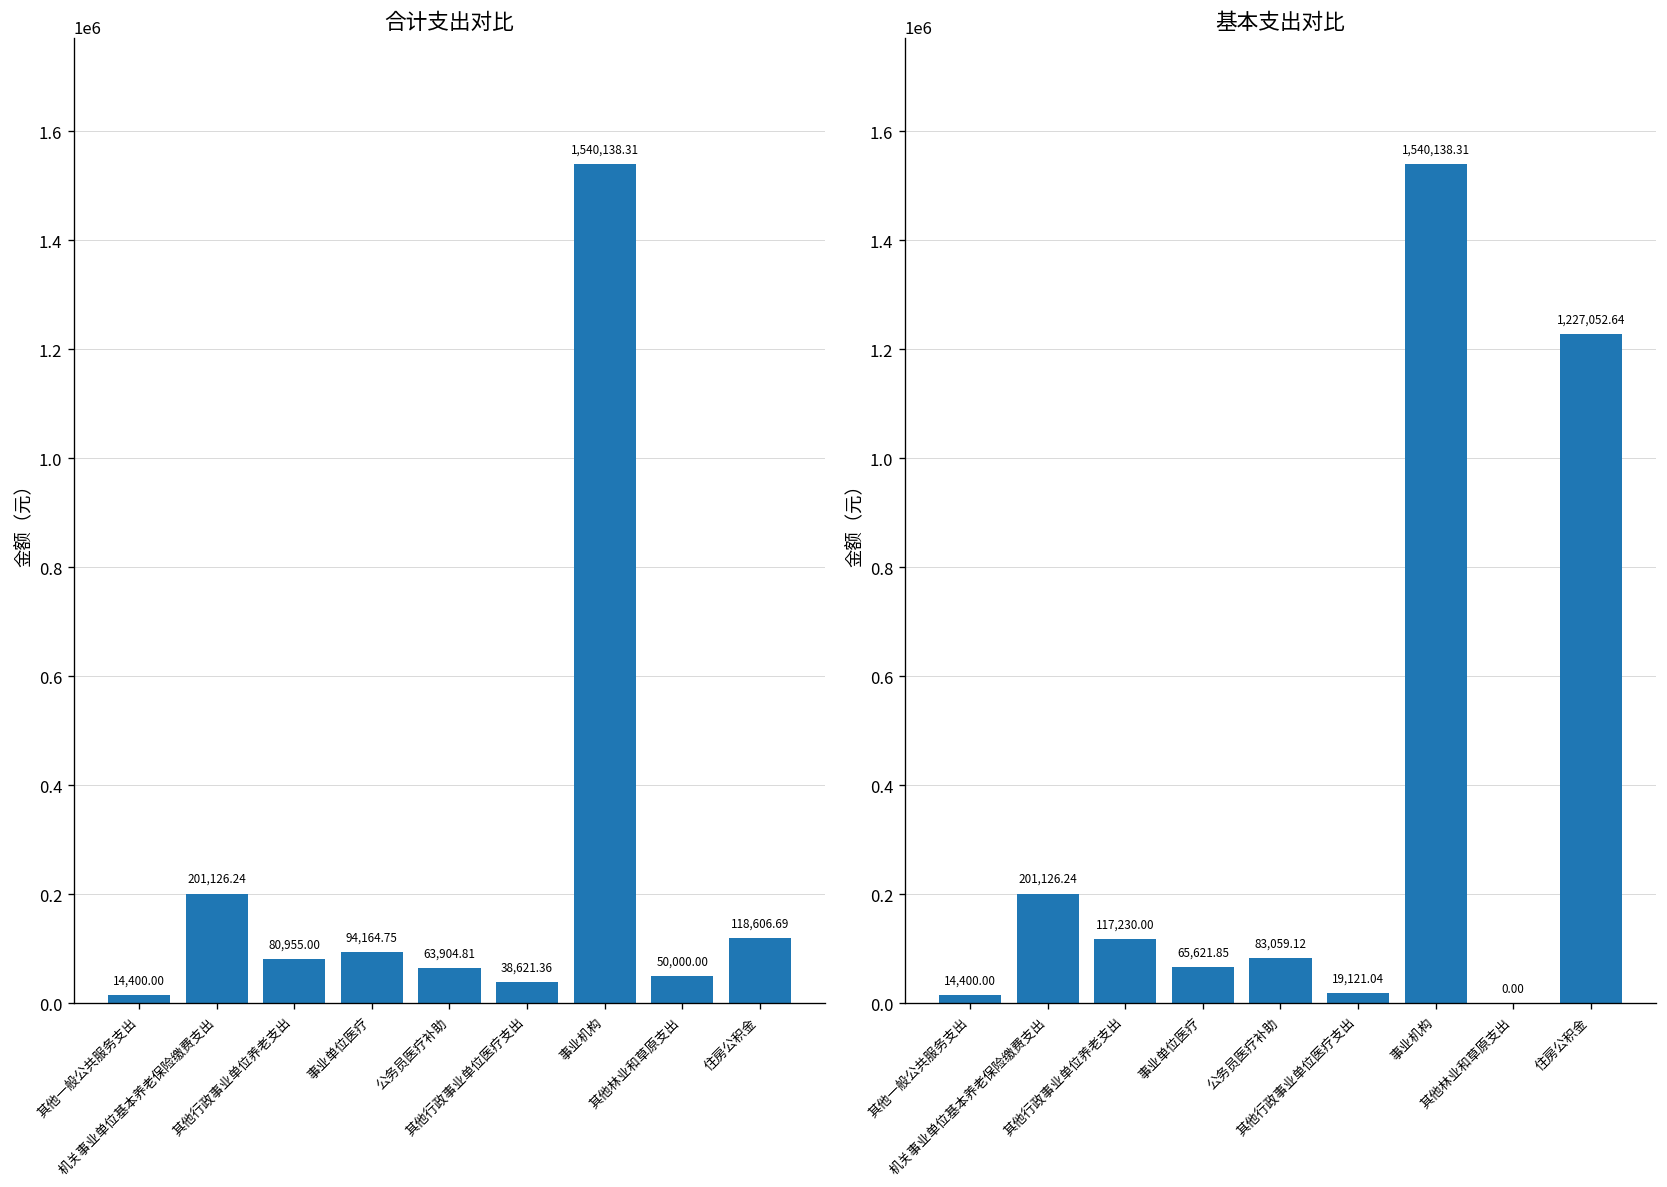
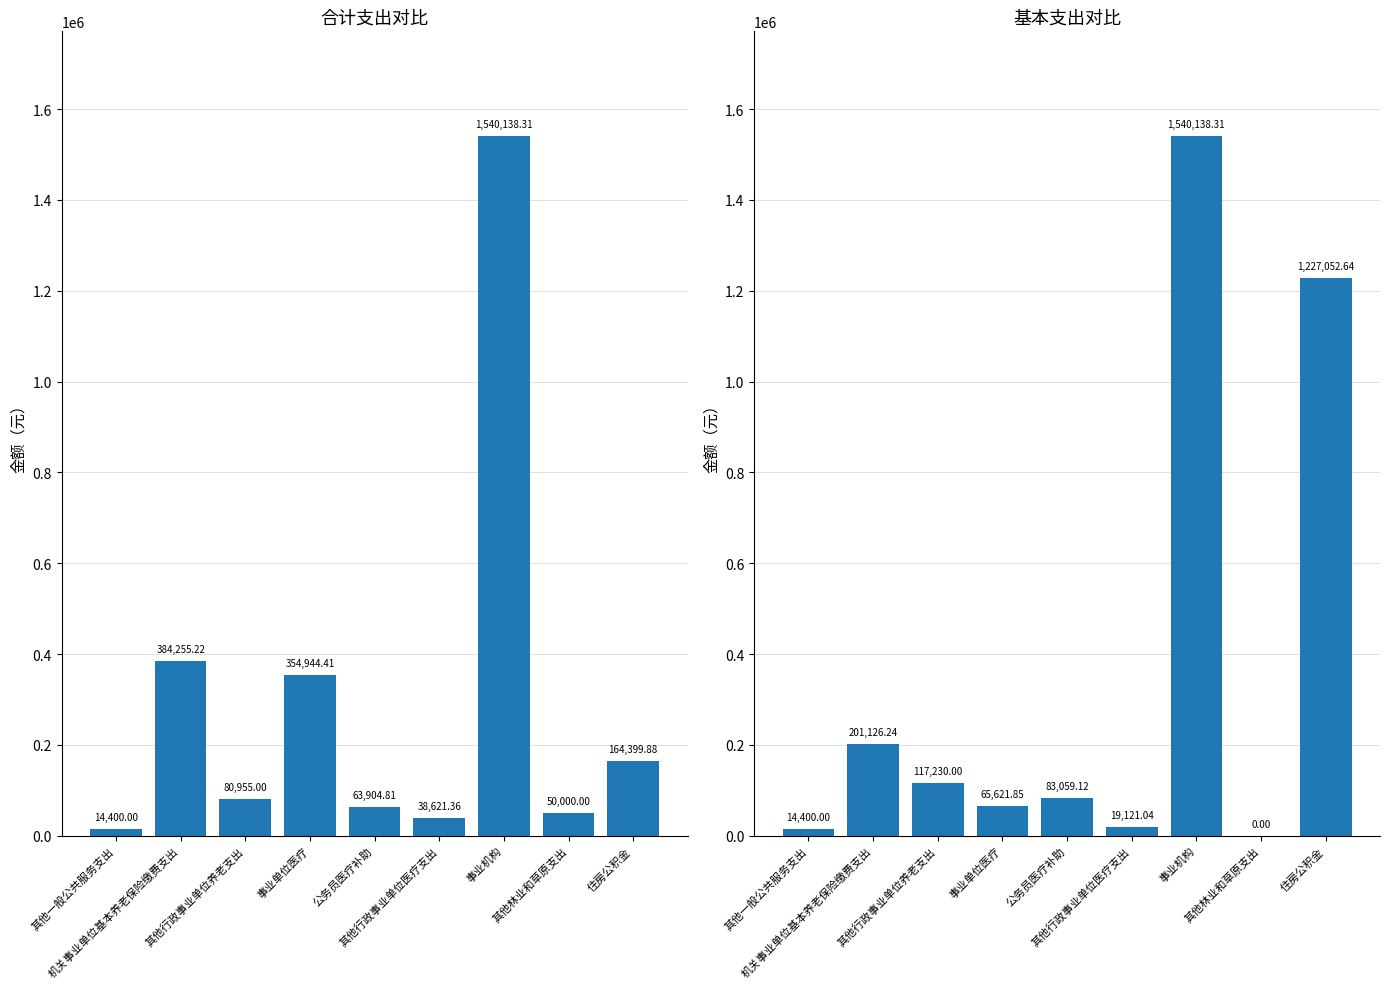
合计支出对比, 机关事业单位基本养老保险缴费支出: 201,126.24 -> 384,255.22
合计支出对比, 事业单位医疗: 94,164.75 -> 354,944.41
合计支出对比, 住房公积金: 118,606.69 -> 164,399.88
